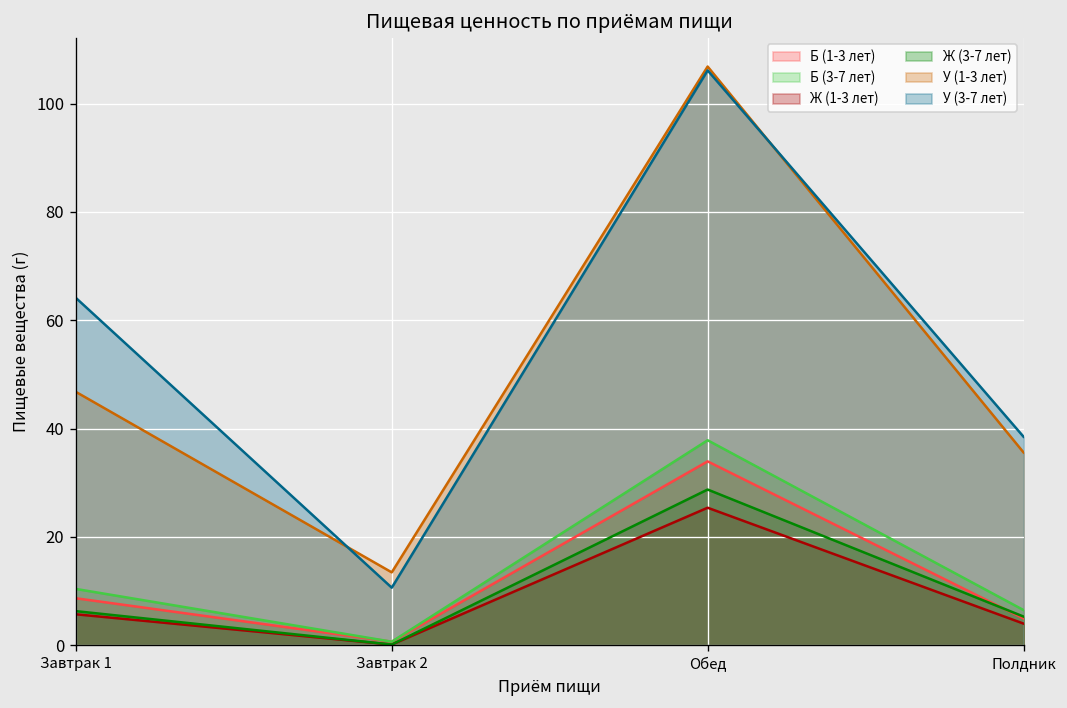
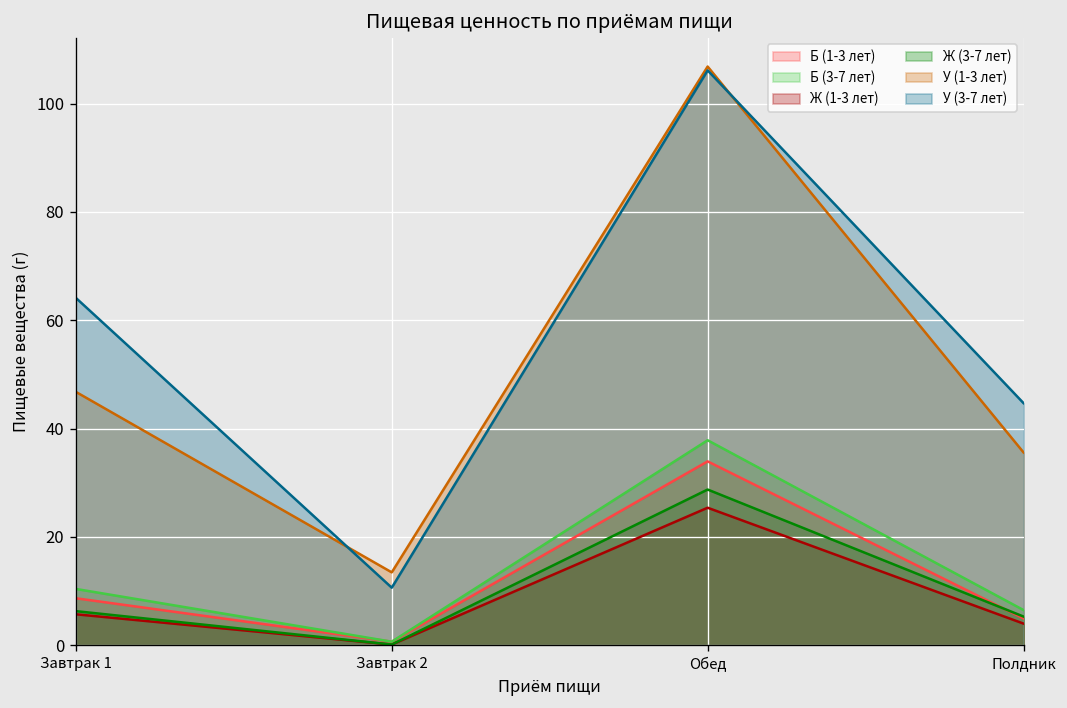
У (3-7 лет), Полдник: 39 -> 45
